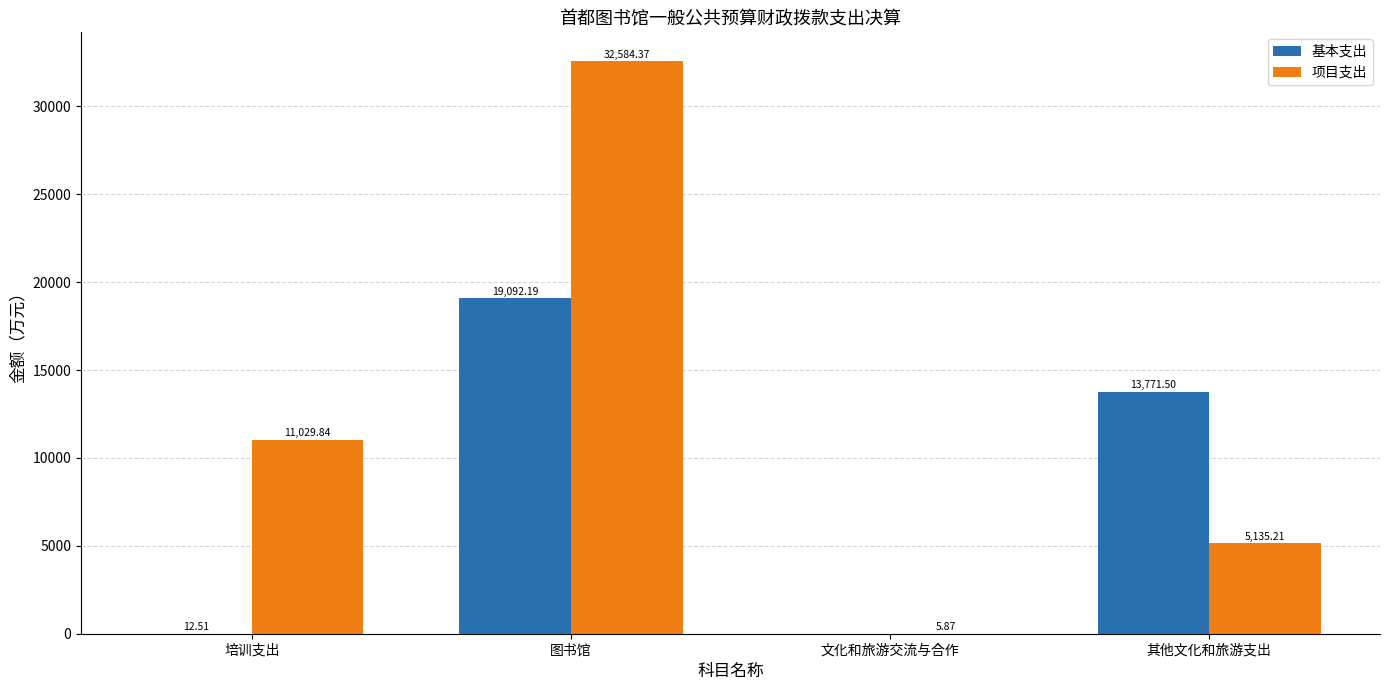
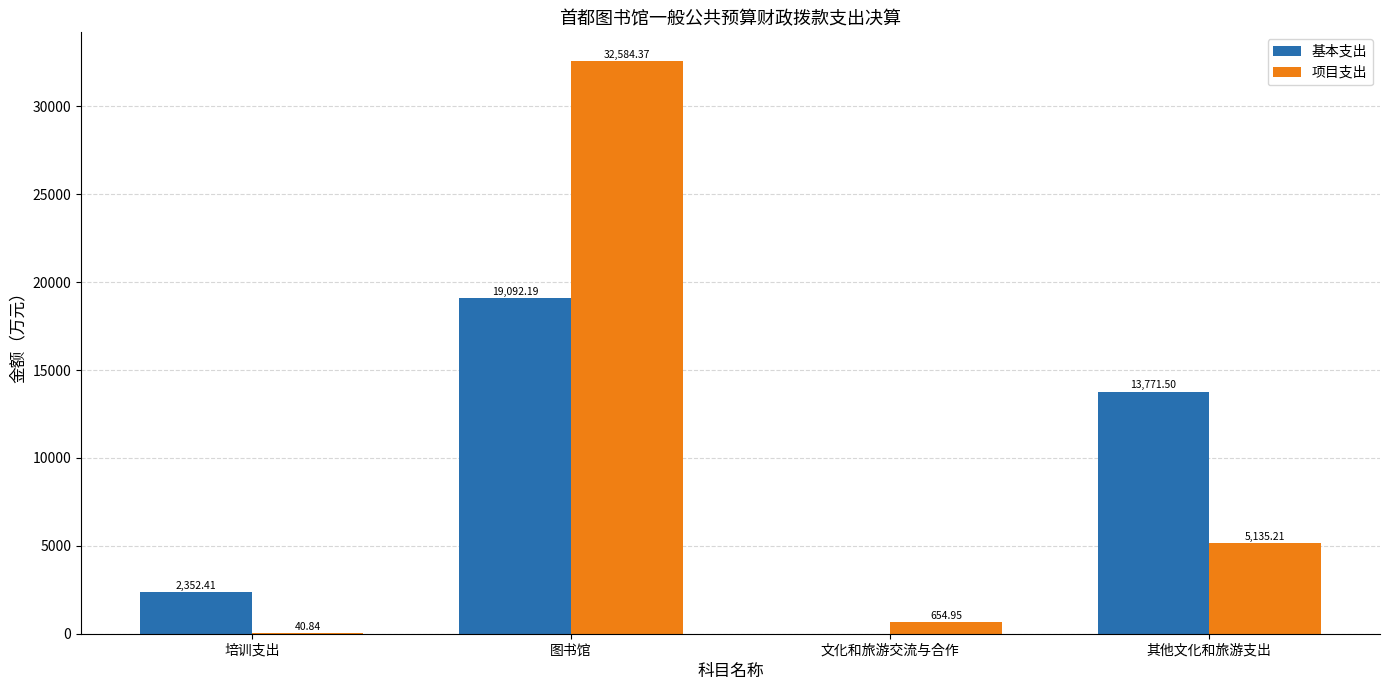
基本支出, 培训支出: 12.51 -> 2,352.41
项目支出, 培训支出: 11,029.84 -> 40.84
项目支出, 文化和旅游交流与合作: 5.87 -> 654.95
